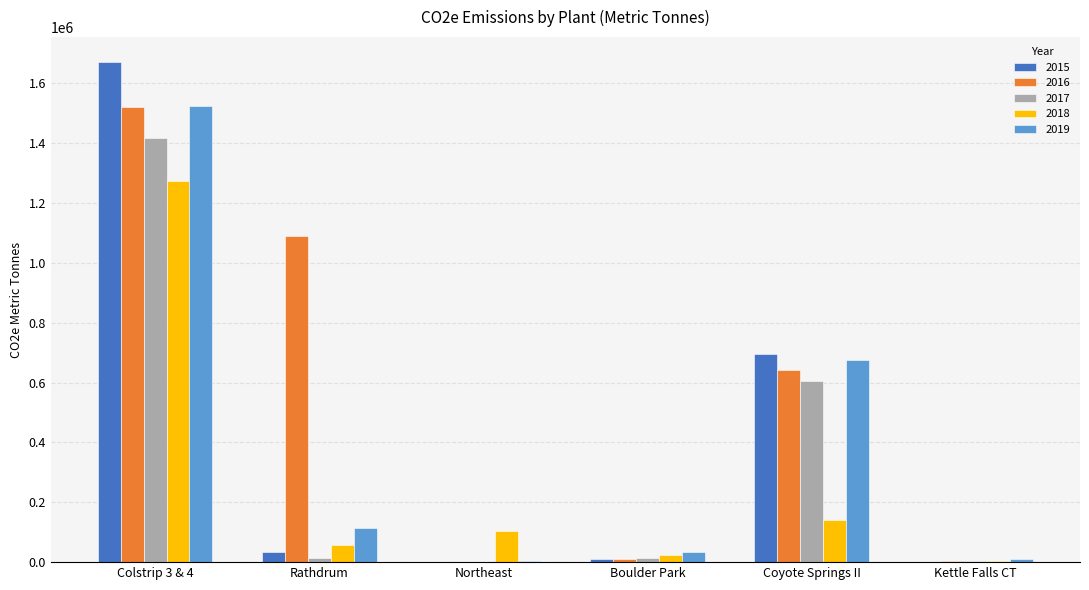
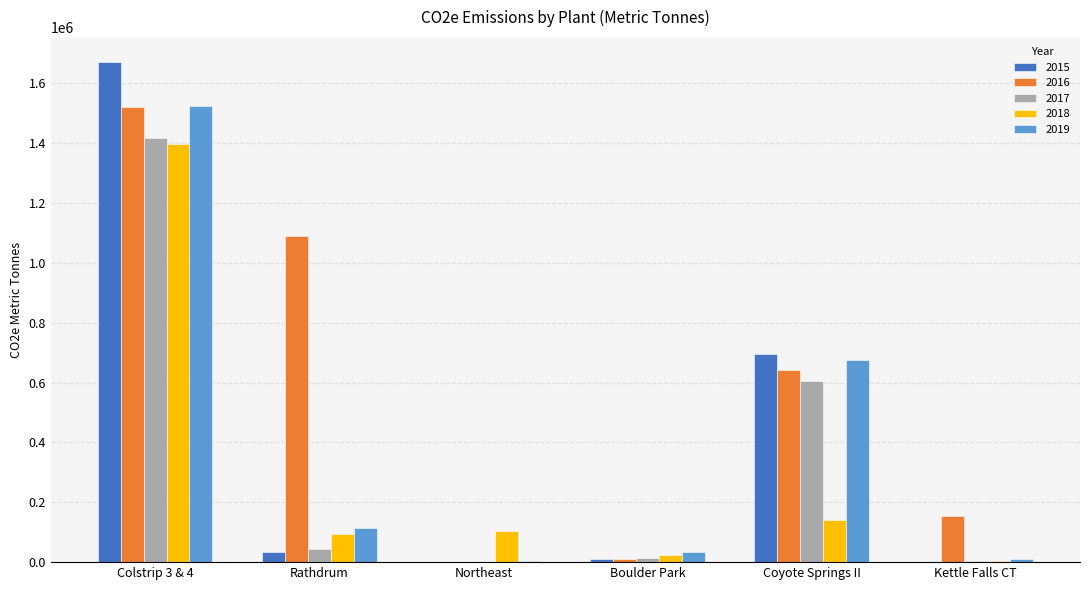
2018, Colstrip 3 & 4: 1270000 -> 1400000
2017, Rathdrum: 20000 -> 40000
2018, Rathdrum: 60000 -> 90000
2016, Kettle Falls CT: 0 -> 150000
